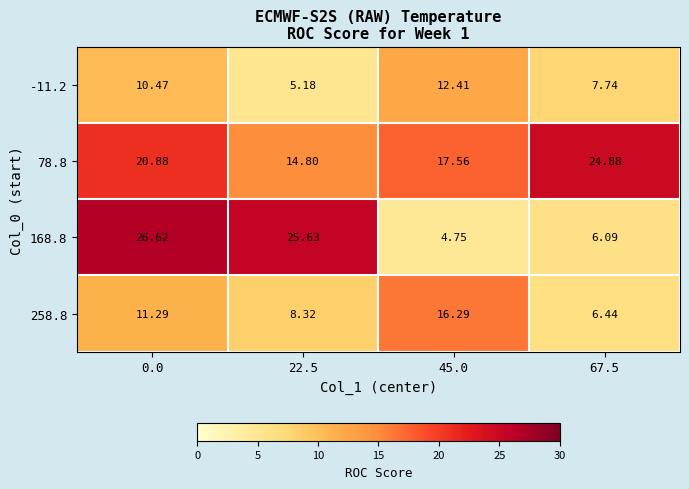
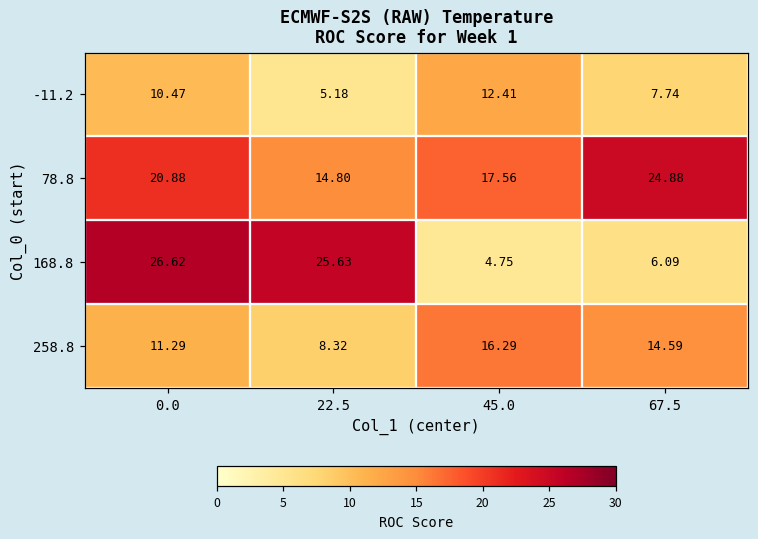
258.8, 67.5: 6.44 -> 14.59
